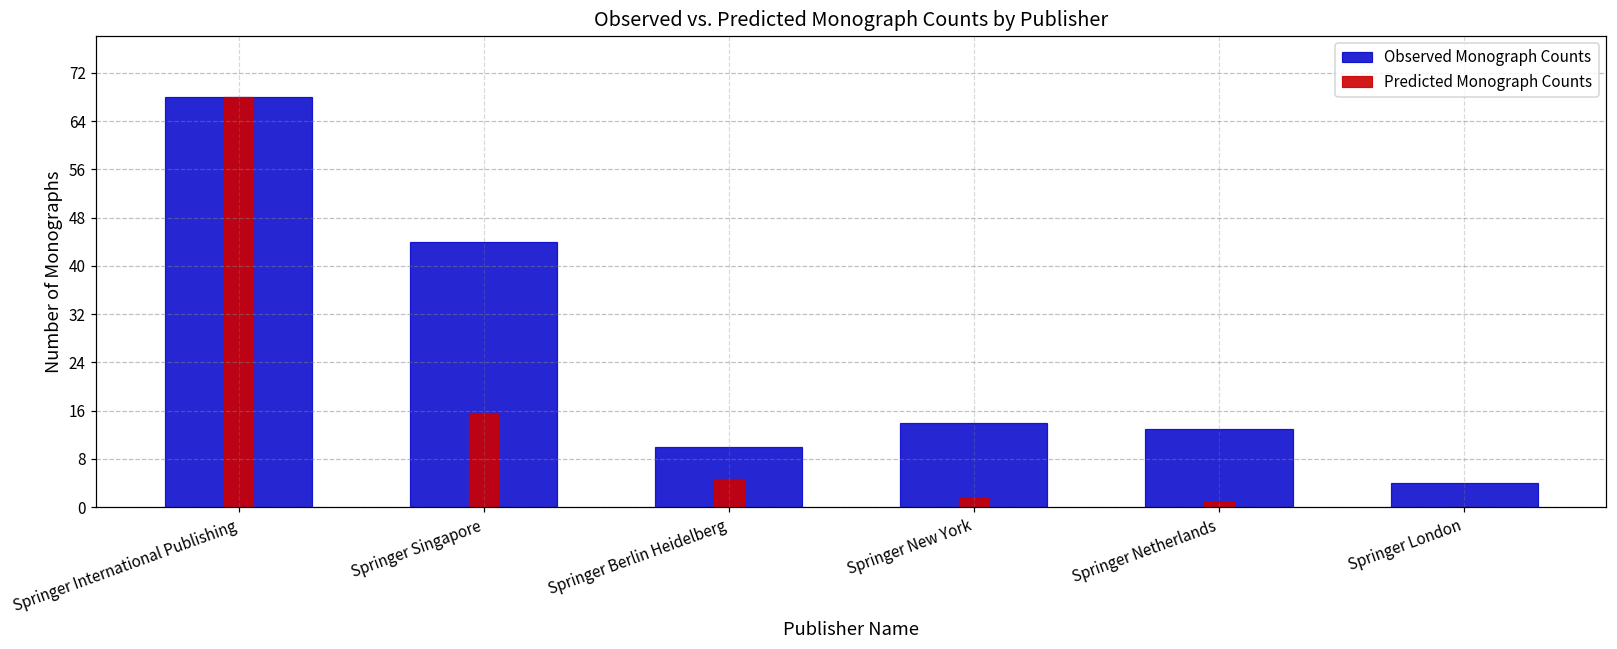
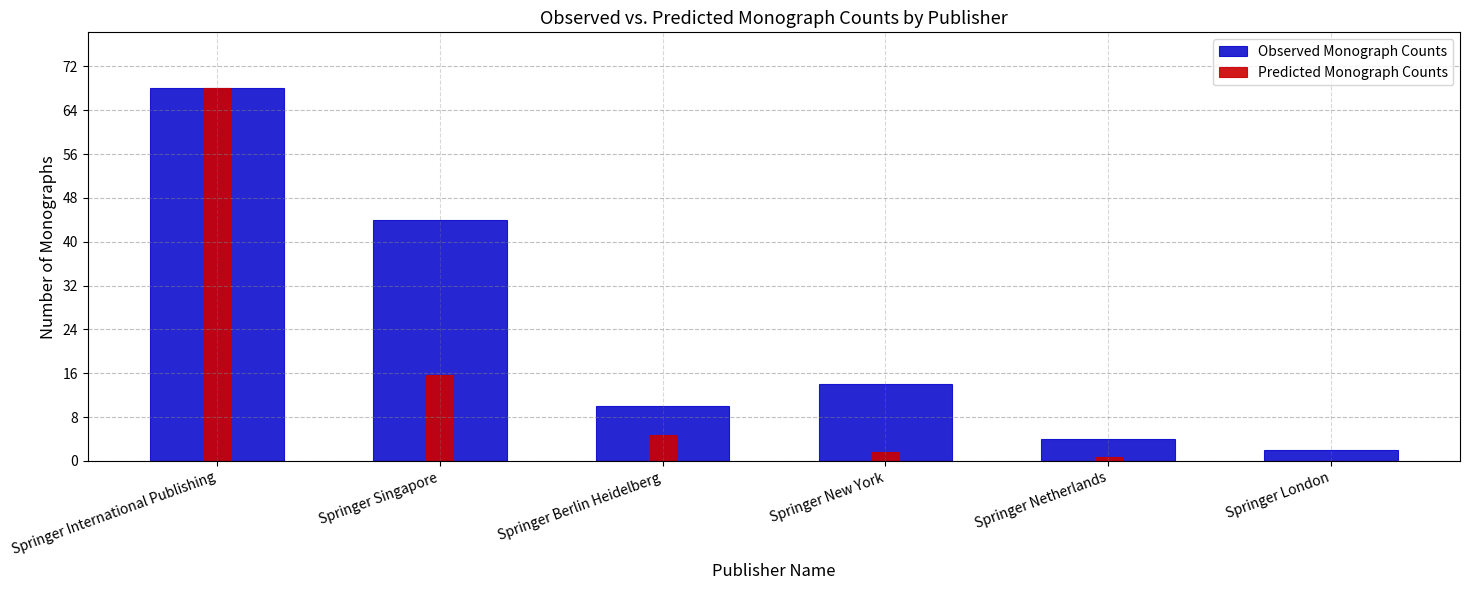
Observed Monograph Counts, Springer Netherlands: 13 -> 4
Observed Monograph Counts, Springer London: 4 -> 2
